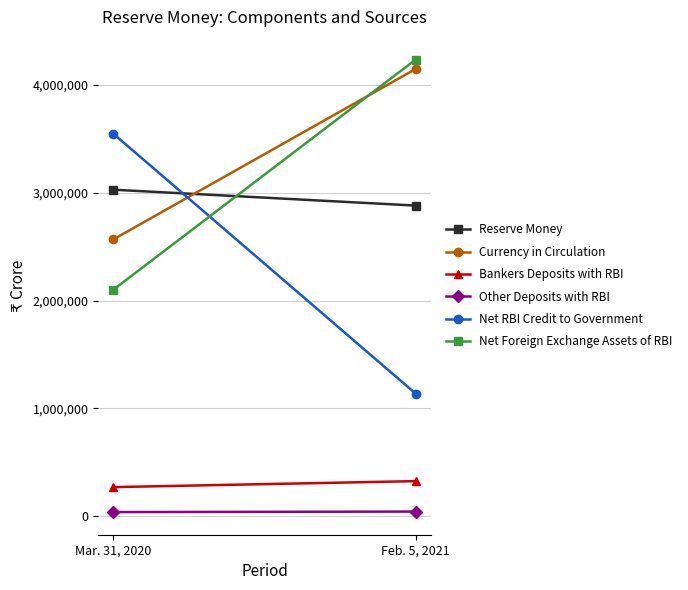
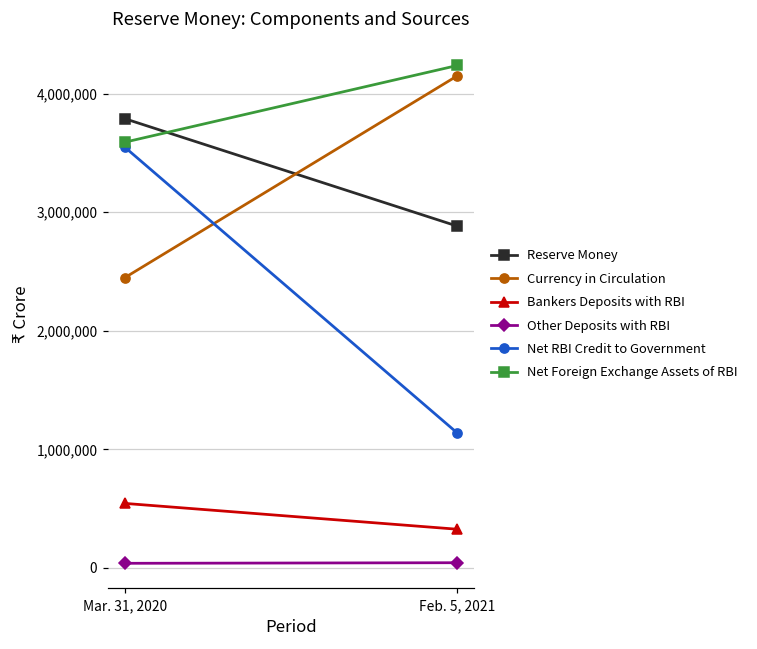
Reserve Money, Mar. 31, 2020: 3,030,000 -> 3,790,000
Currency in Circulation, Mar. 31, 2020: 2,570,000 -> 2,450,000
Bankers Deposits with RBI, Mar. 31, 2020: 270,000 -> 540,000
Net Foreign Exchange Assets of RBI, Mar. 31, 2020: 2,100,000 -> 3,590,000
